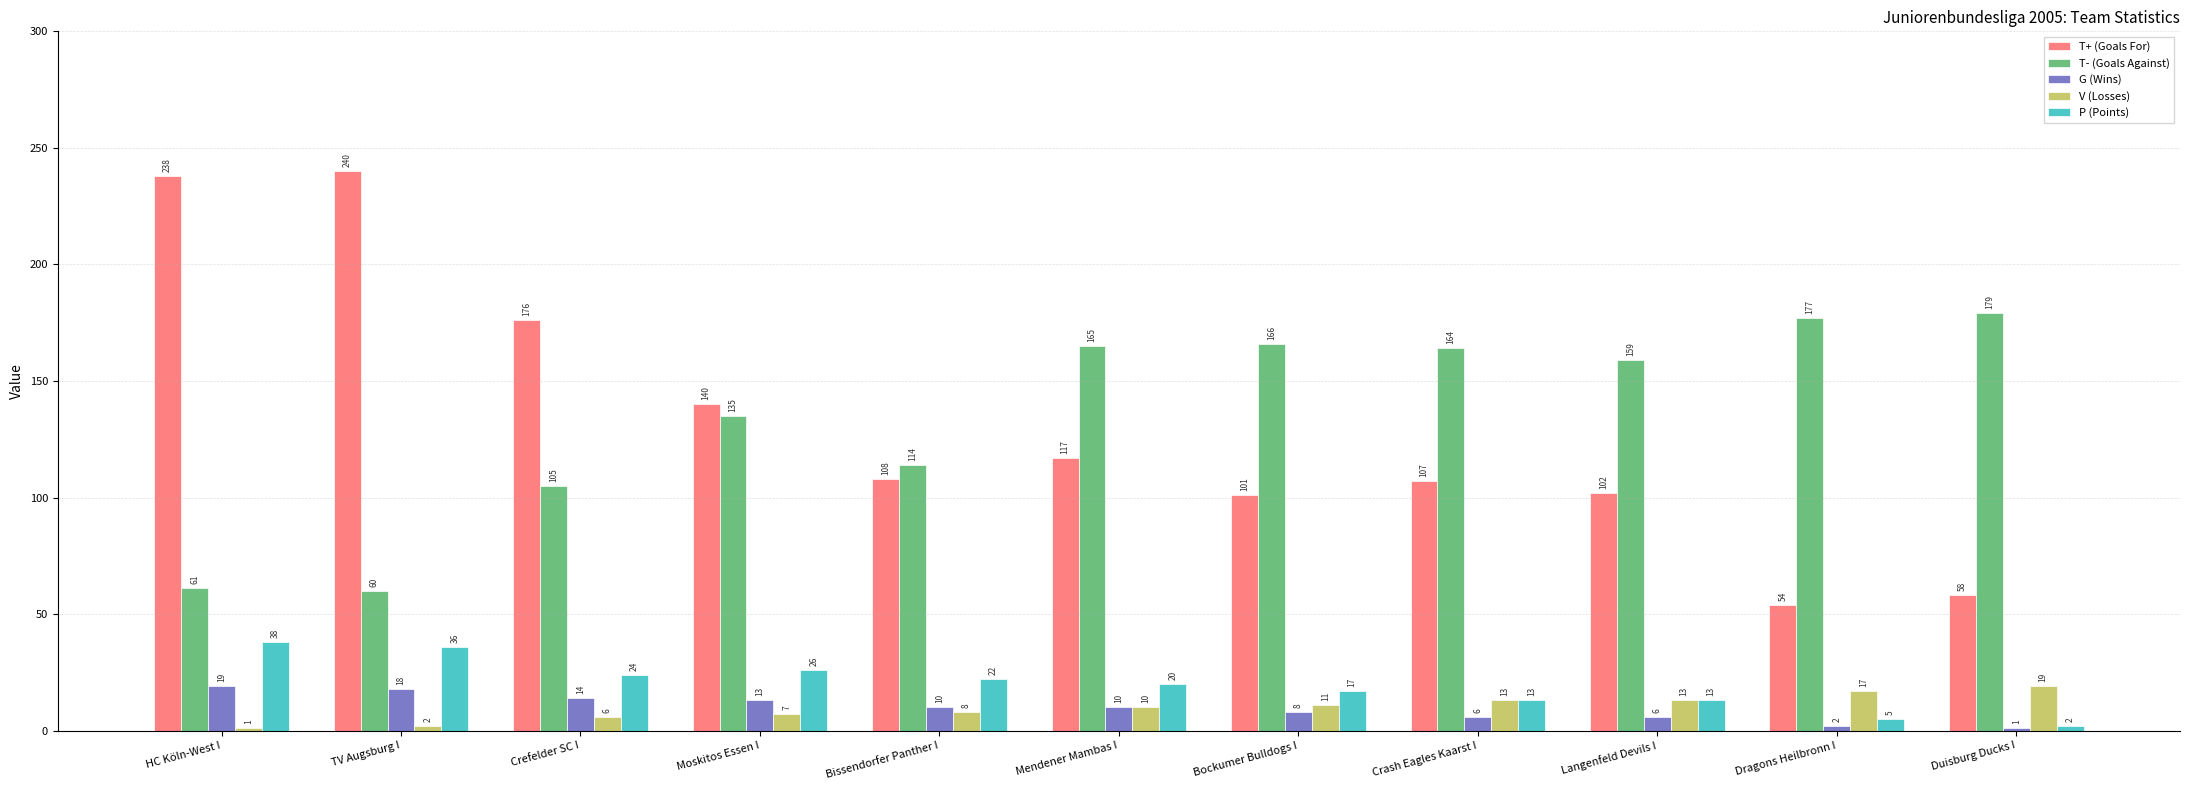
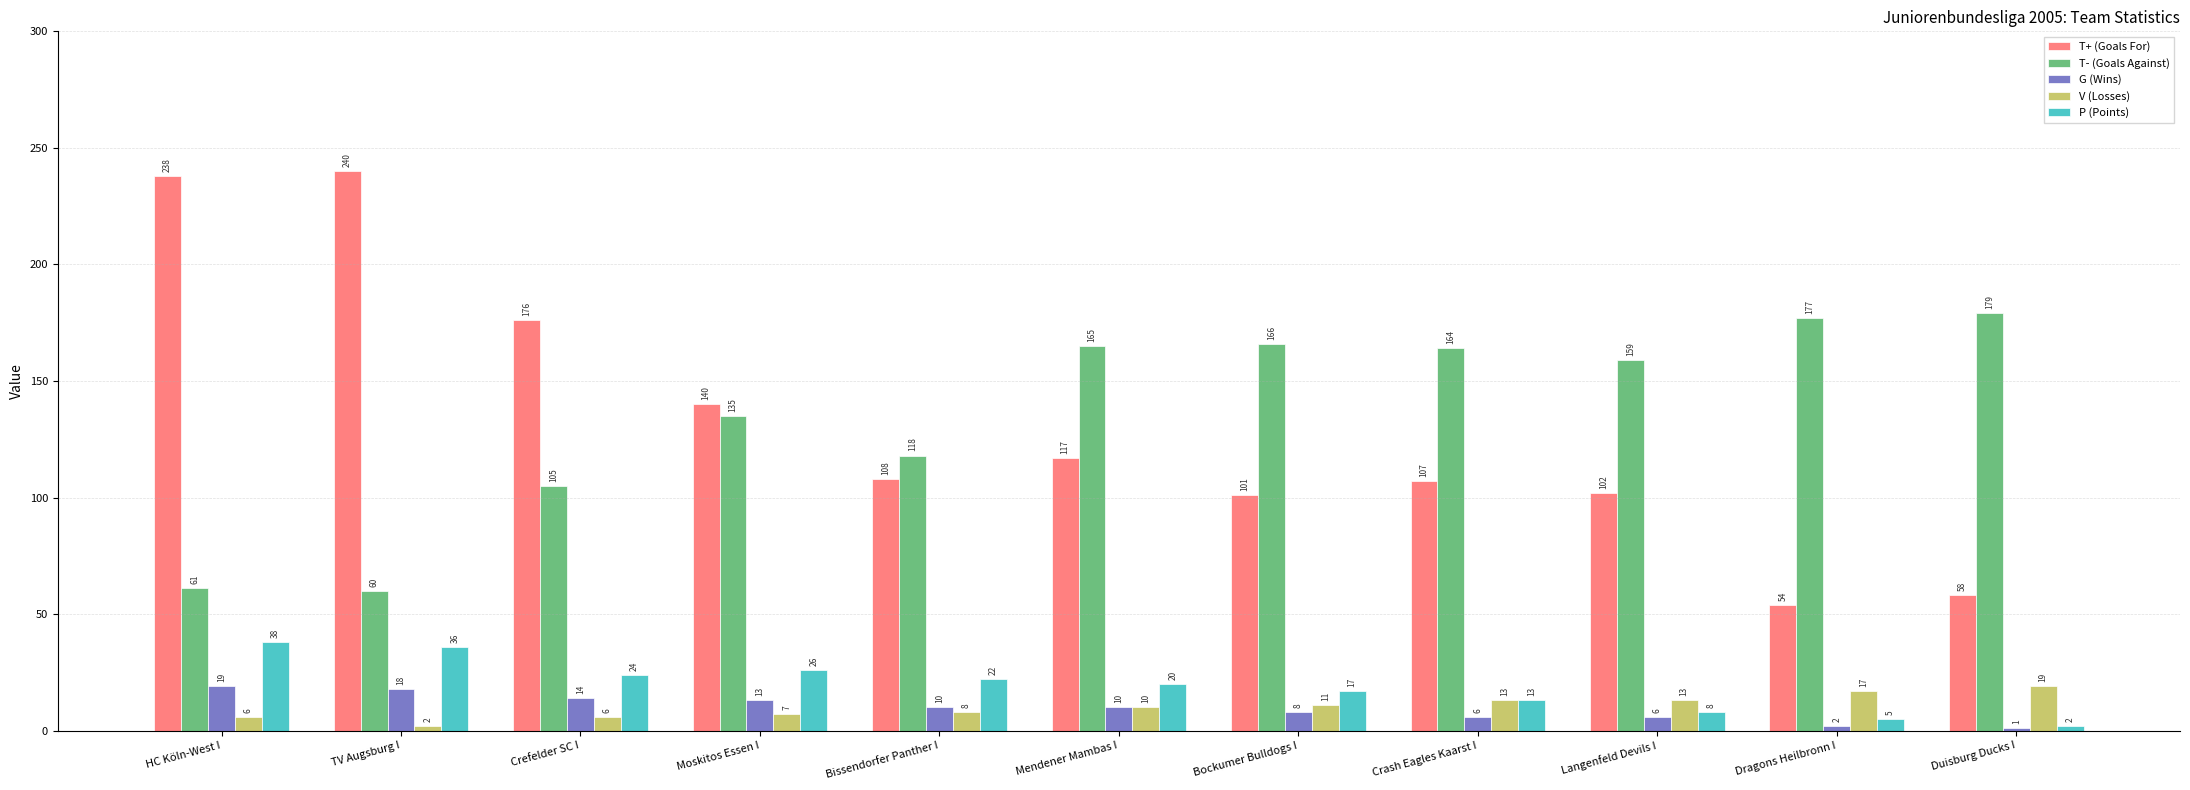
V (Losses), HC Köln-West I: 1 -> 6
T- (Goals Against), Bissendorfer Panther I: 114 -> 118
P (Points), Langenfeld Devils I: 13 -> 8
